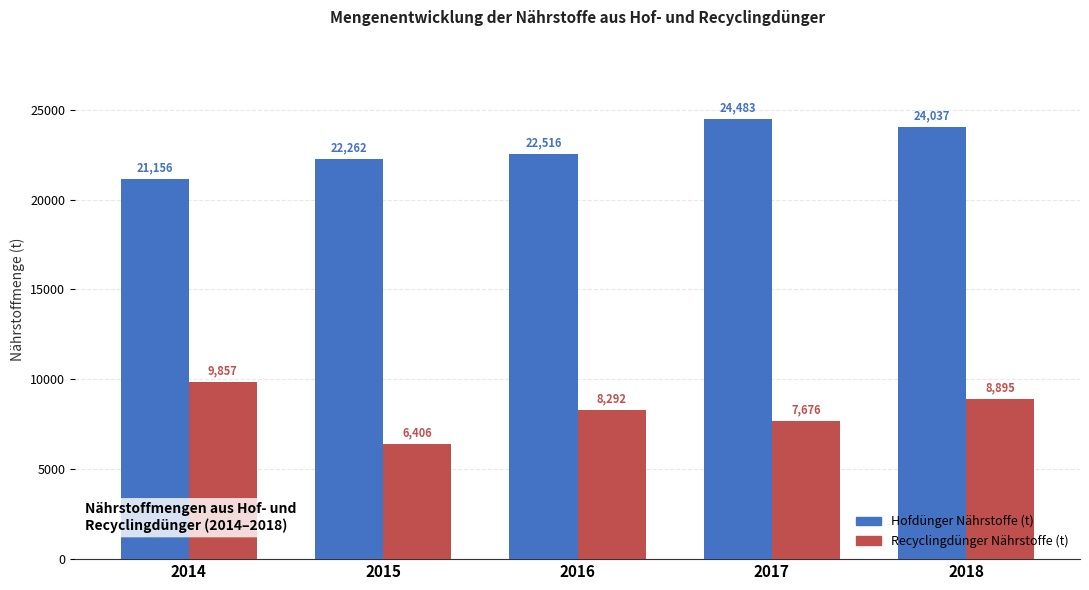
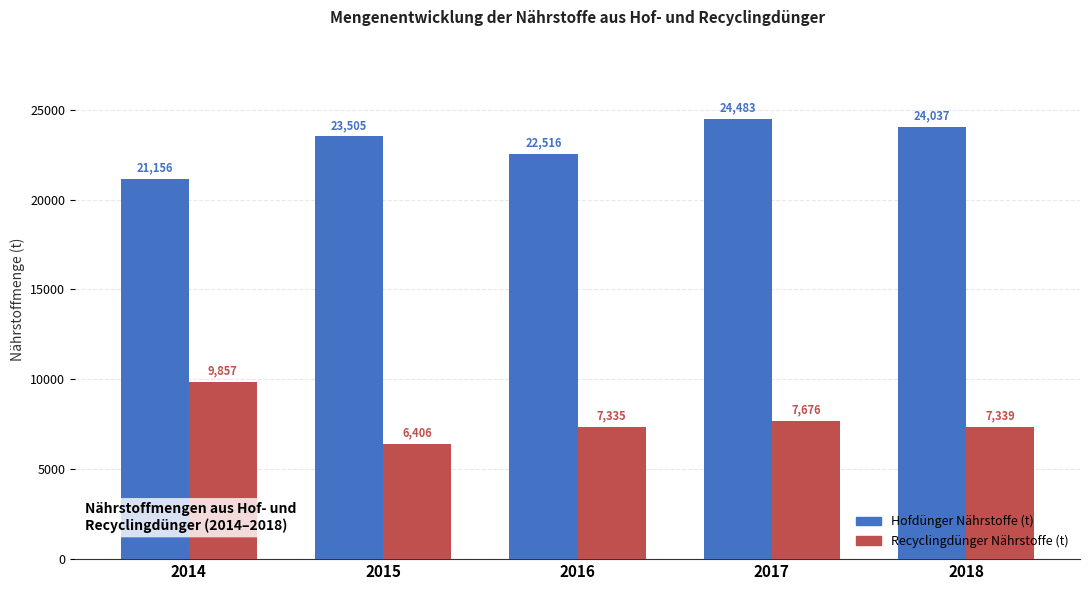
Hofdünger Nährstoffe (t), 2015: 22,262 -> 23,505
Recyclingdünger Nährstoffe (t), 2016: 8,292 -> 7,335
Recyclingdünger Nährstoffe (t), 2018: 8,895 -> 7,339
